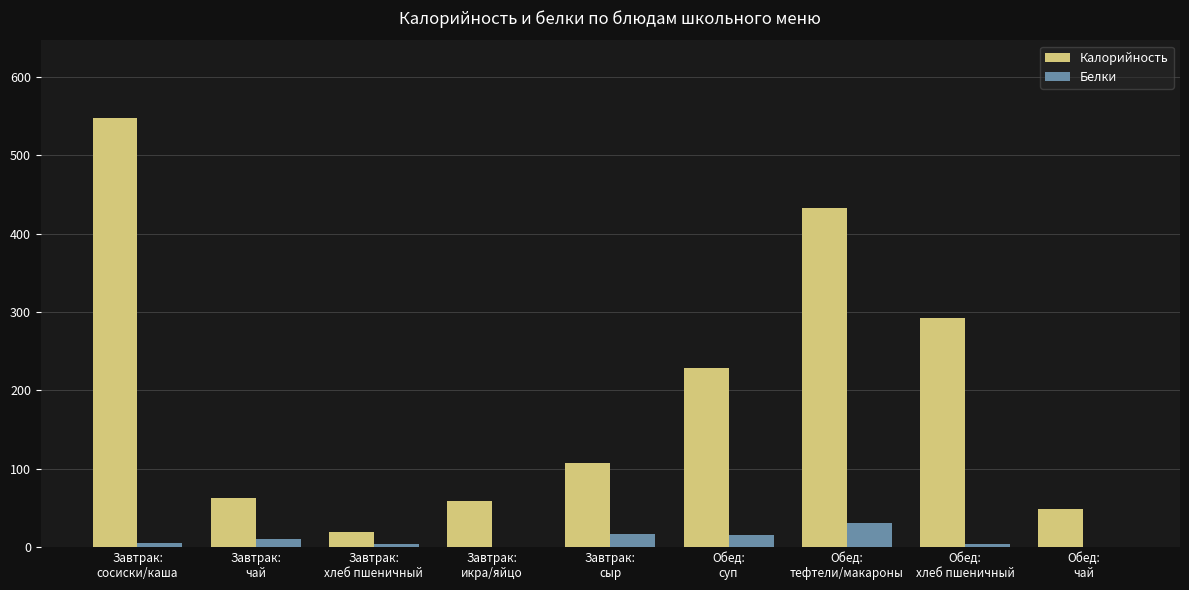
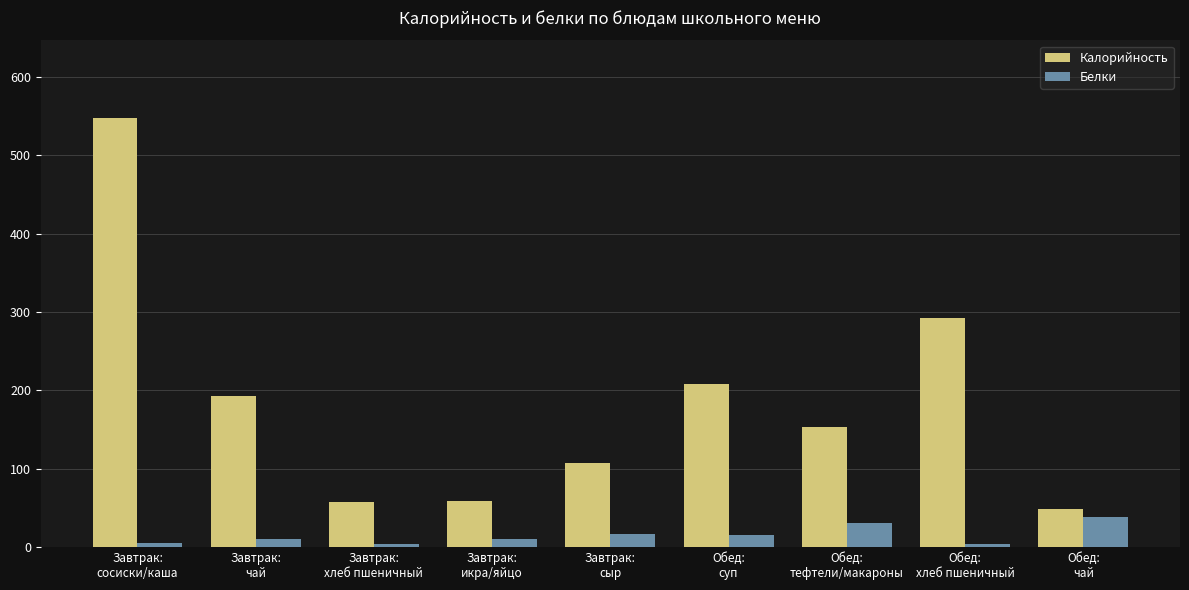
Калорийность, Завтрак: чай: 60 -> 190
Калорийность, Завтрак: хлеб пшеничный: 20 -> 60
Белки, Завтрак: икра/яйцо: 0 -> 10
Калорийность, Обед: суп: 230 -> 210
Калорийность, Обед: тефтели/макароны: 430 -> 150
Белки, Обед: чай: 0 -> 40
